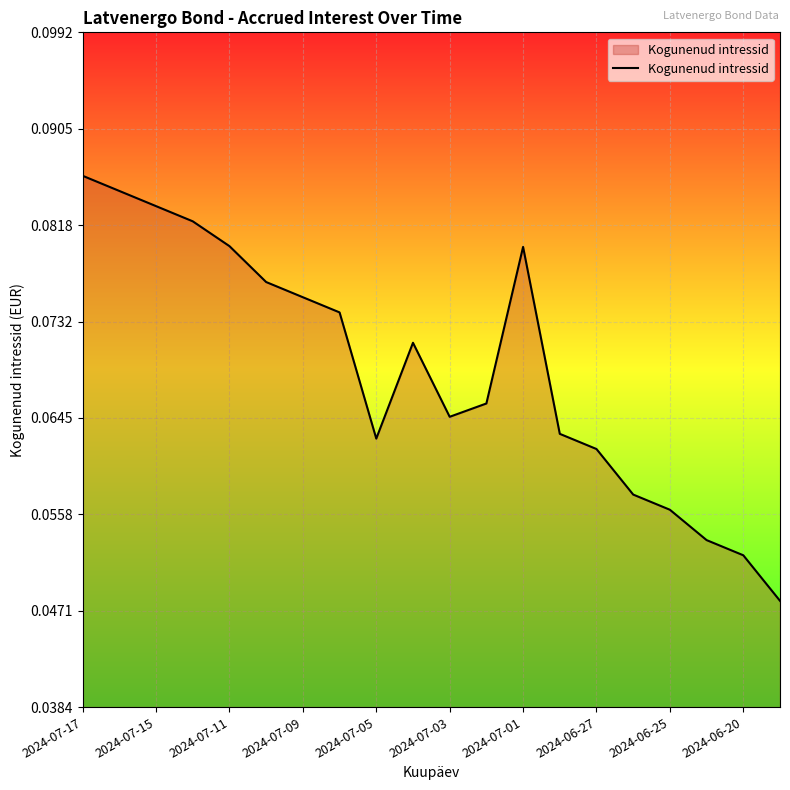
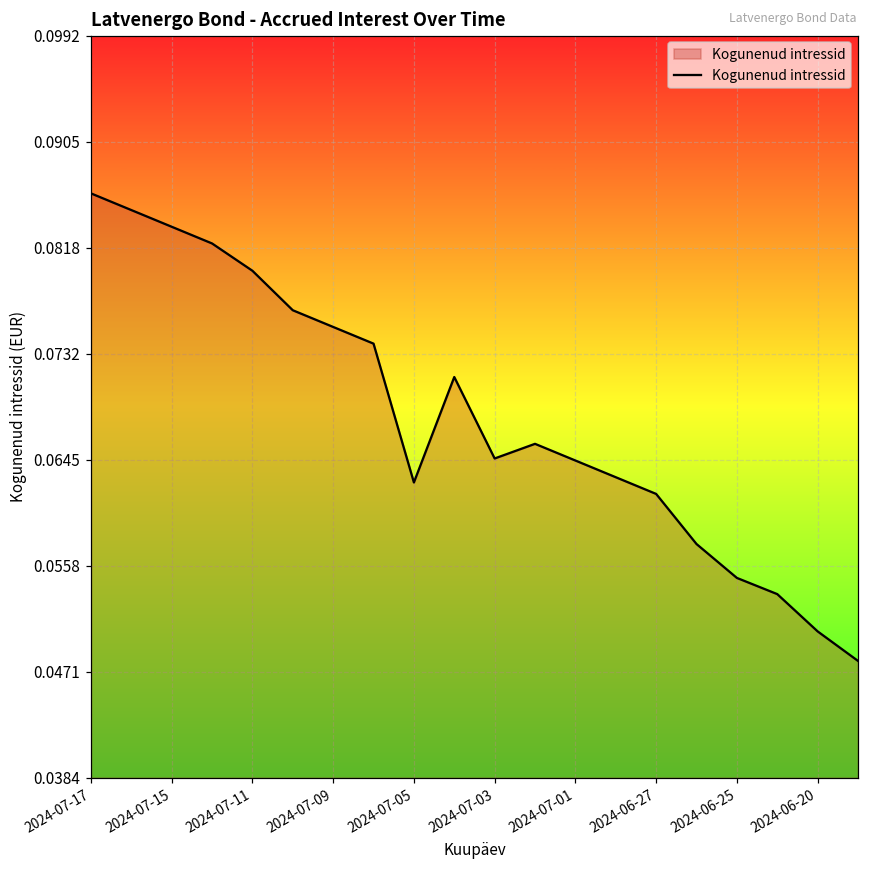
2024-07-01: 0.0799 -> 0.0644
2024-06-25: 0.0562 -> 0.0548
2024-06-20: 0.0521 -> 0.0504
